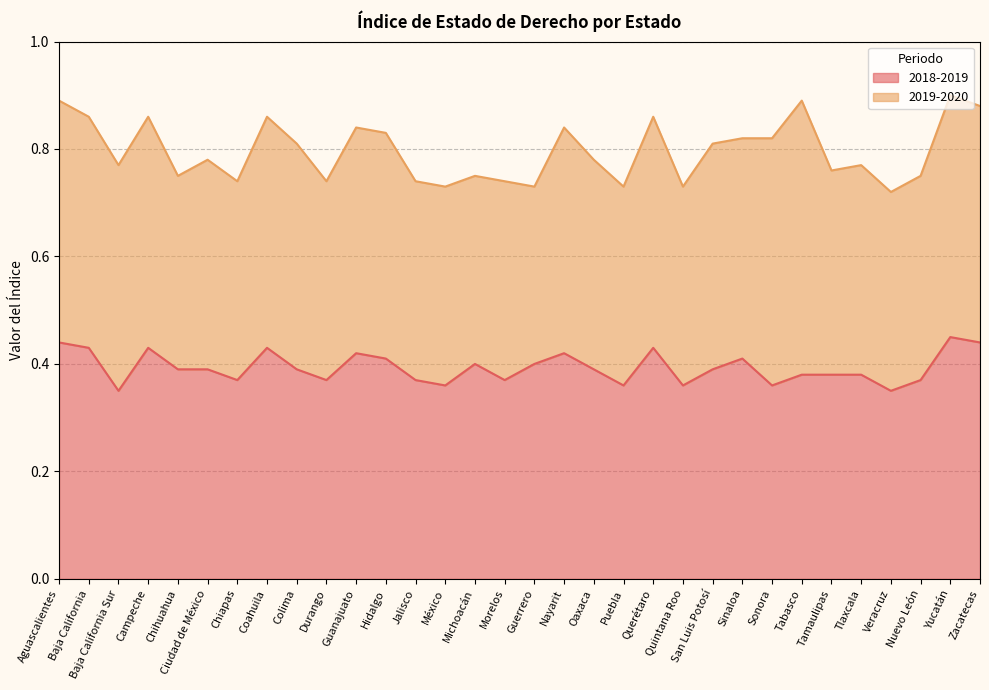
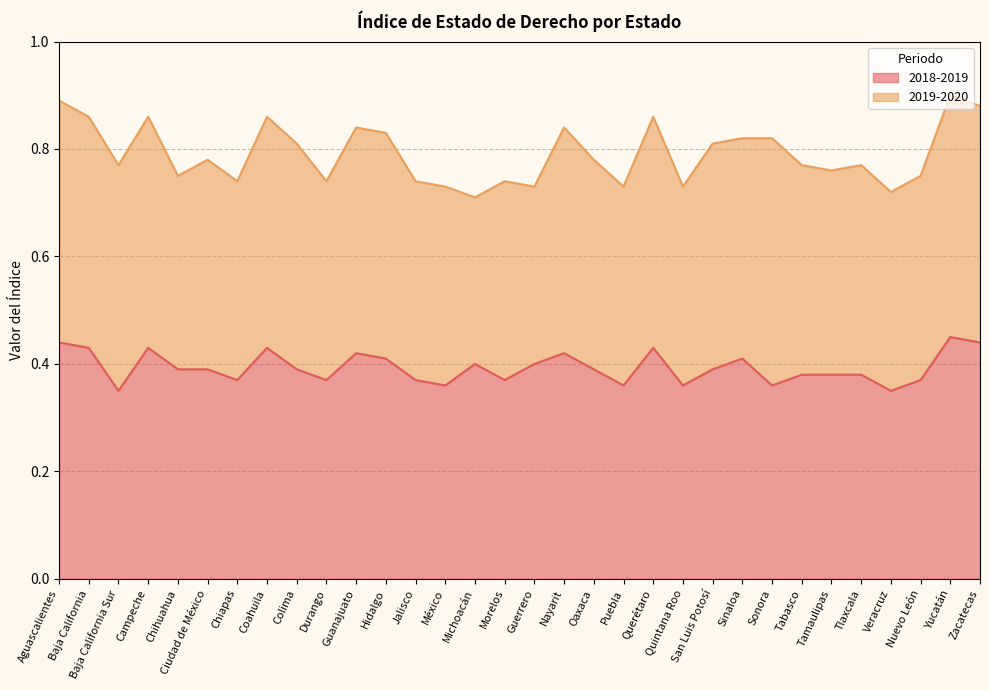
2019-2020, Michoacán: 0.35 -> 0.31
2019-2020, Tabasco: 0.51 -> 0.39
